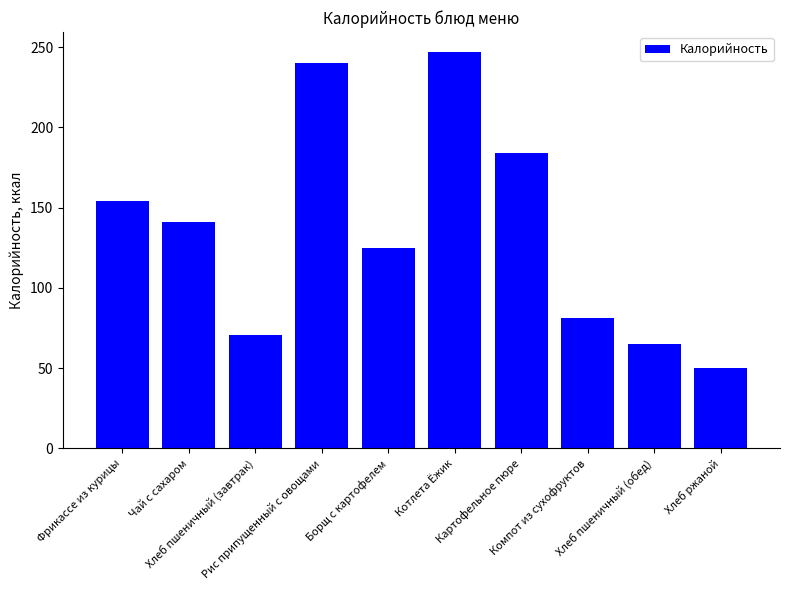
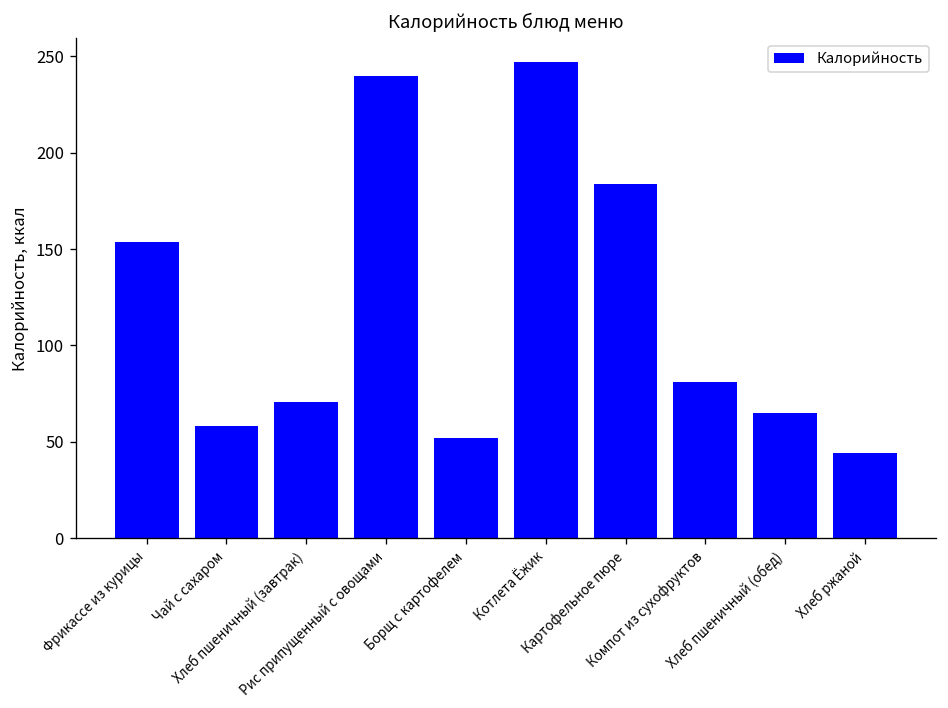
Чай с сахаром: 141 -> 58
Борщ с картофелем: 125 -> 52
Хлеб ржаной: 50 -> 44
